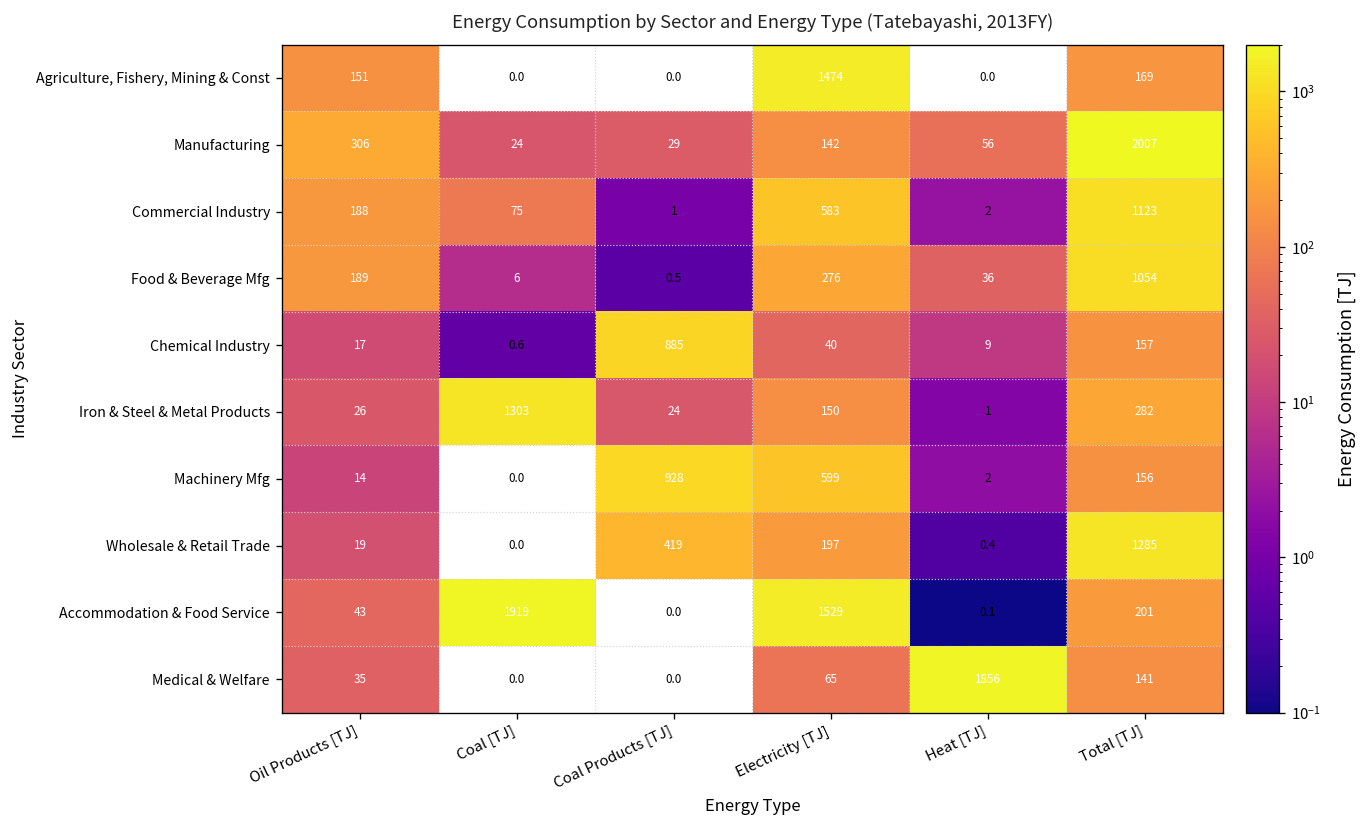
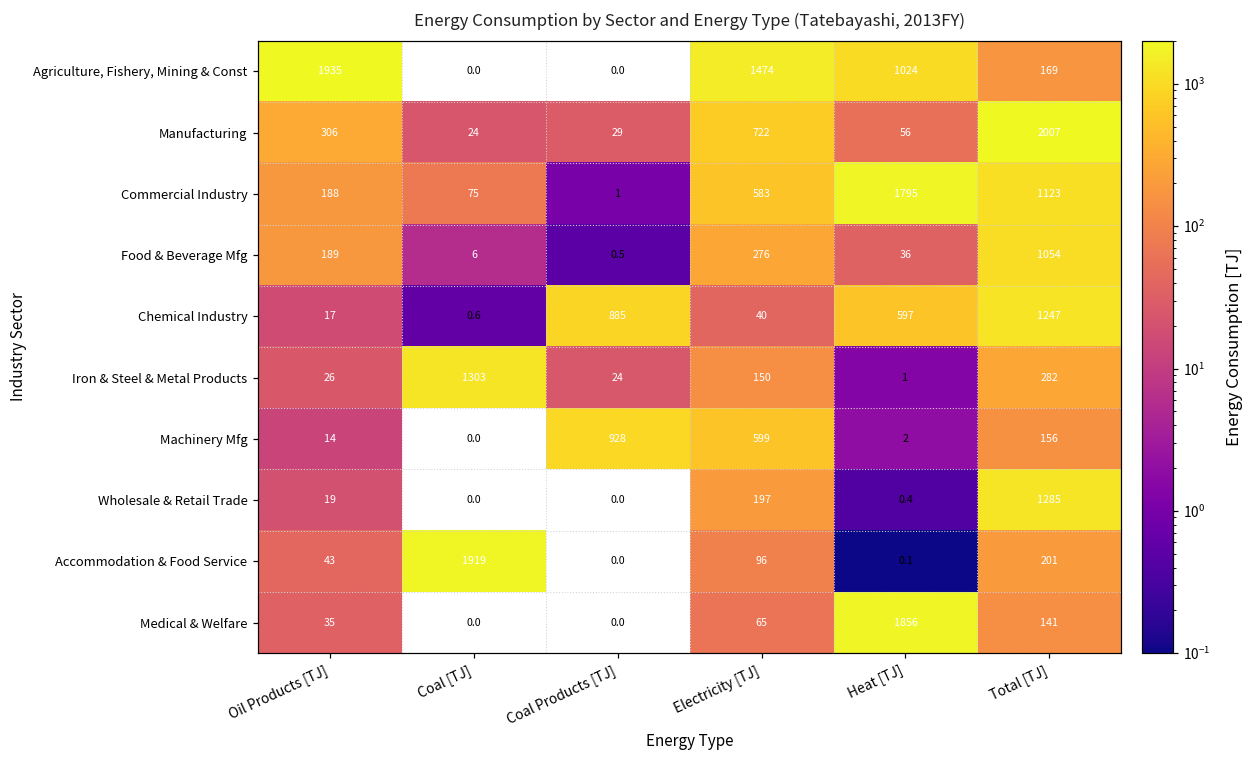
Agriculture, Fishery, Mining & Const, Oil Products [TJ]: 151 -> 1935
Agriculture, Fishery, Mining & Const, Heat [TJ]: 0.0 -> 1024
Manufacturing, Electricity [TJ]: 142 -> 722
Commercial Industry, Heat [TJ]: 2 -> 1795
Chemical Industry, Heat [TJ]: 9 -> 597
Chemical Industry, Total [TJ]: 157 -> 1247
Wholesale & Retail Trade, Coal Products [TJ]: 419 -> 0.0
Accommodation & Food Service, Electricity [TJ]: 1529 -> 96
